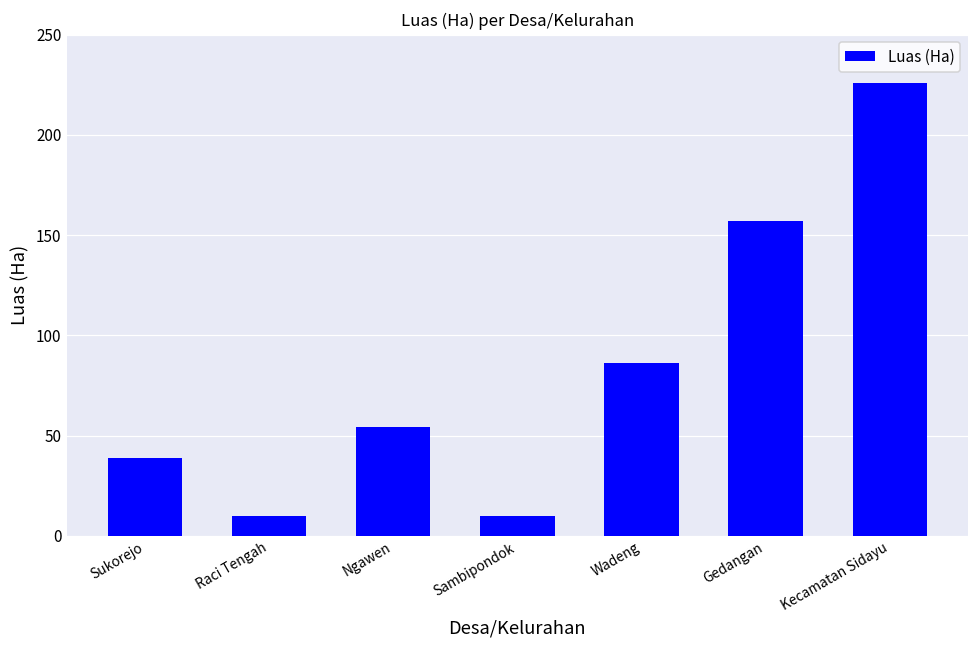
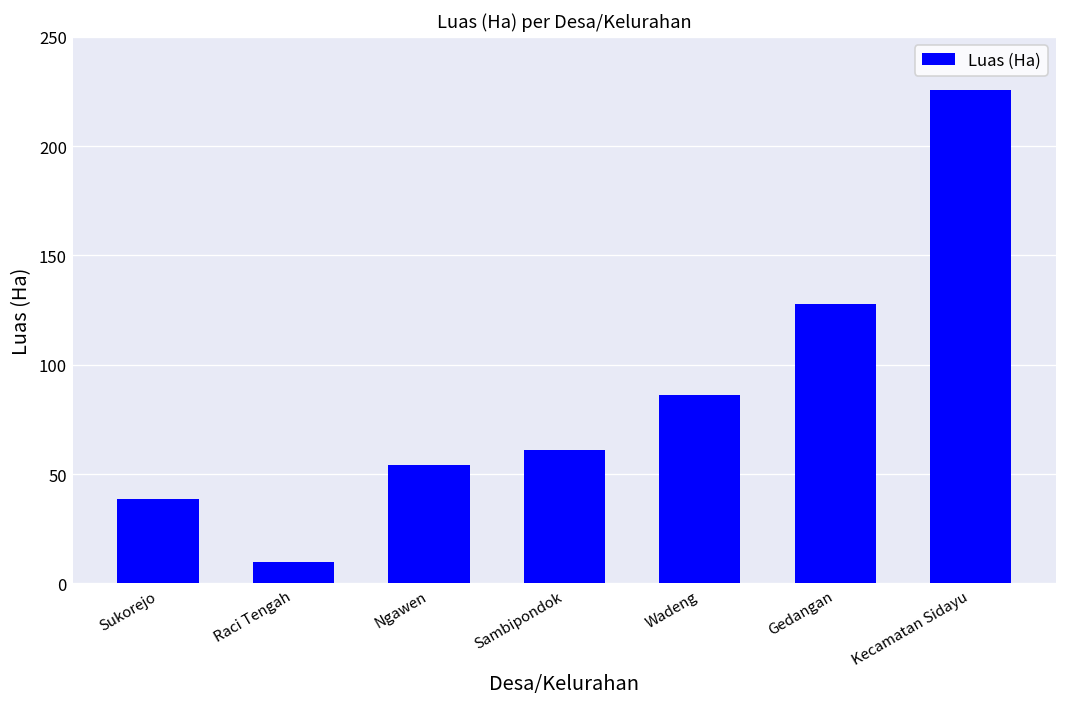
Sambipondok: 10 -> 61
Gedangan: 157 -> 128
